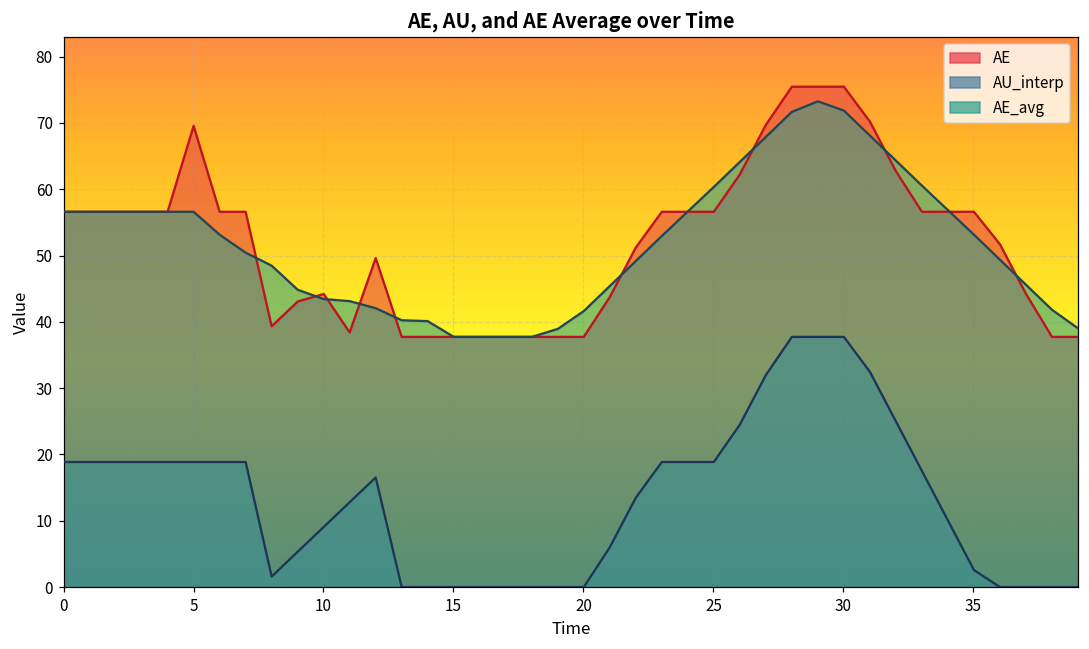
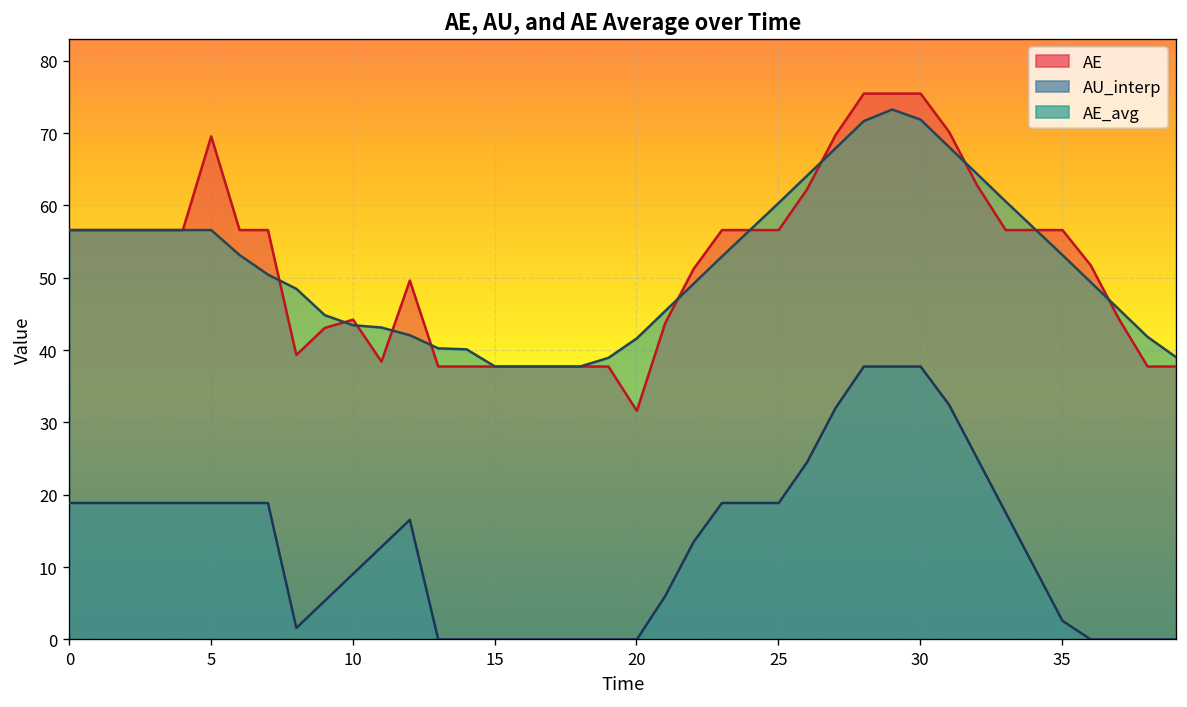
AE, 20: 38 -> 32
